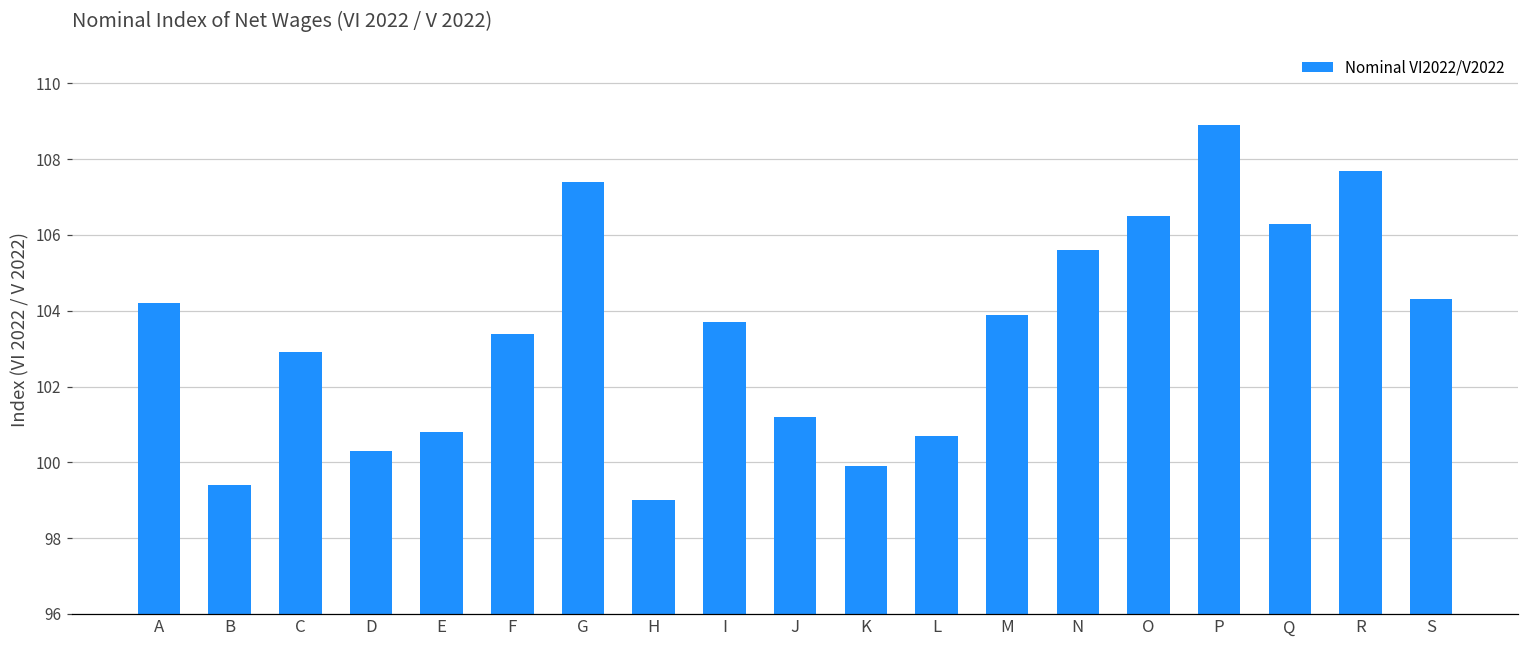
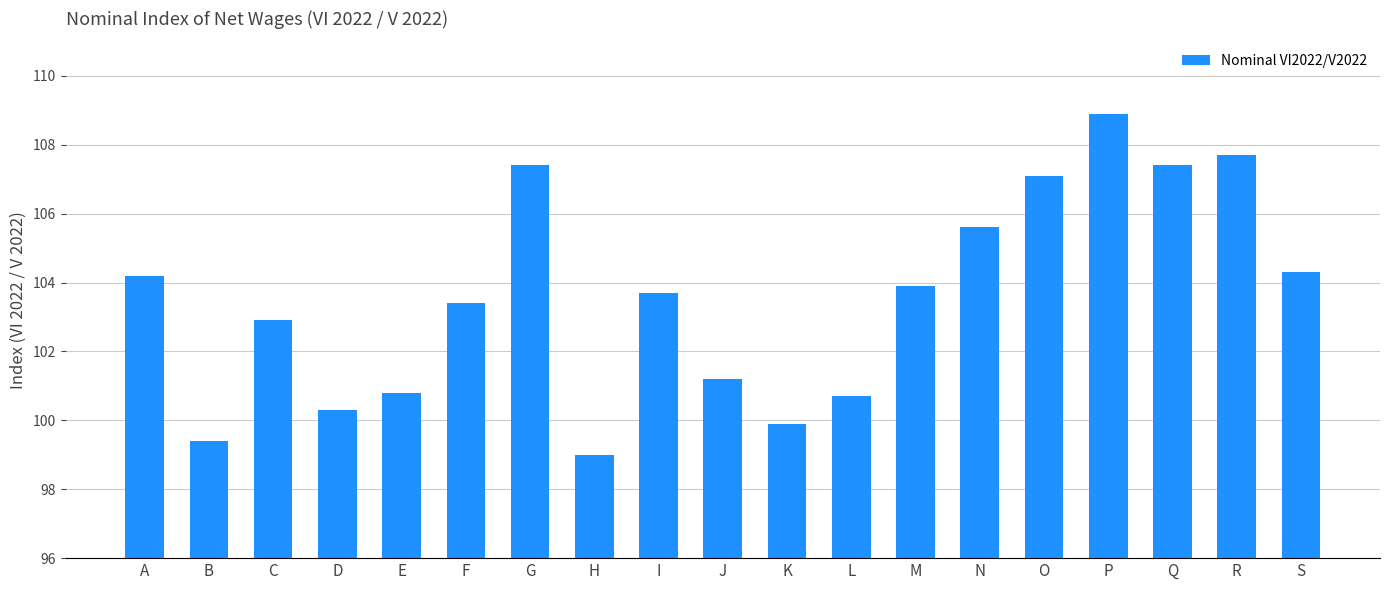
O: 106.5 -> 107.1
Q: 106.3 -> 107.4
